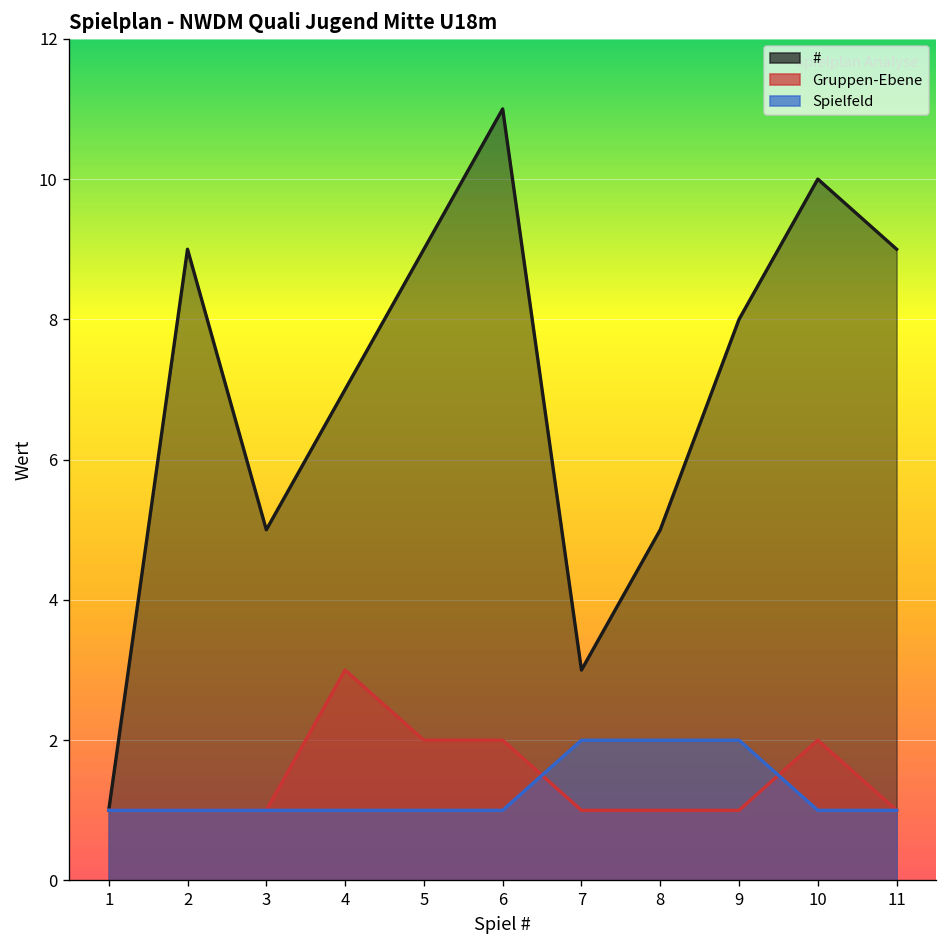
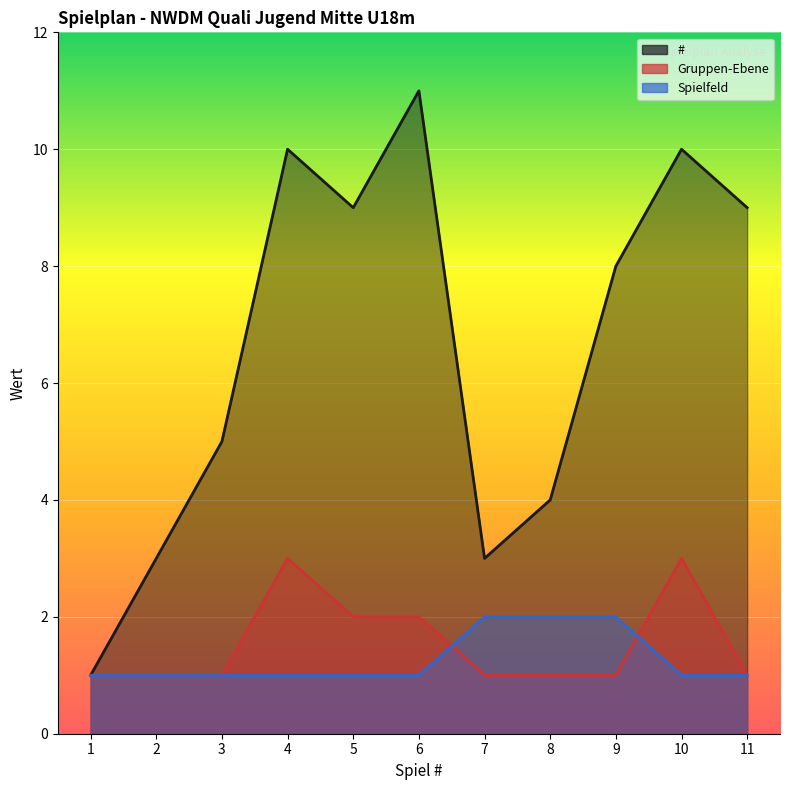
#, 2: 9 -> 3
#, 4: 7 -> 10
#, 8: 5 -> 4
Gruppen-Ebene, 10: 2 -> 3
